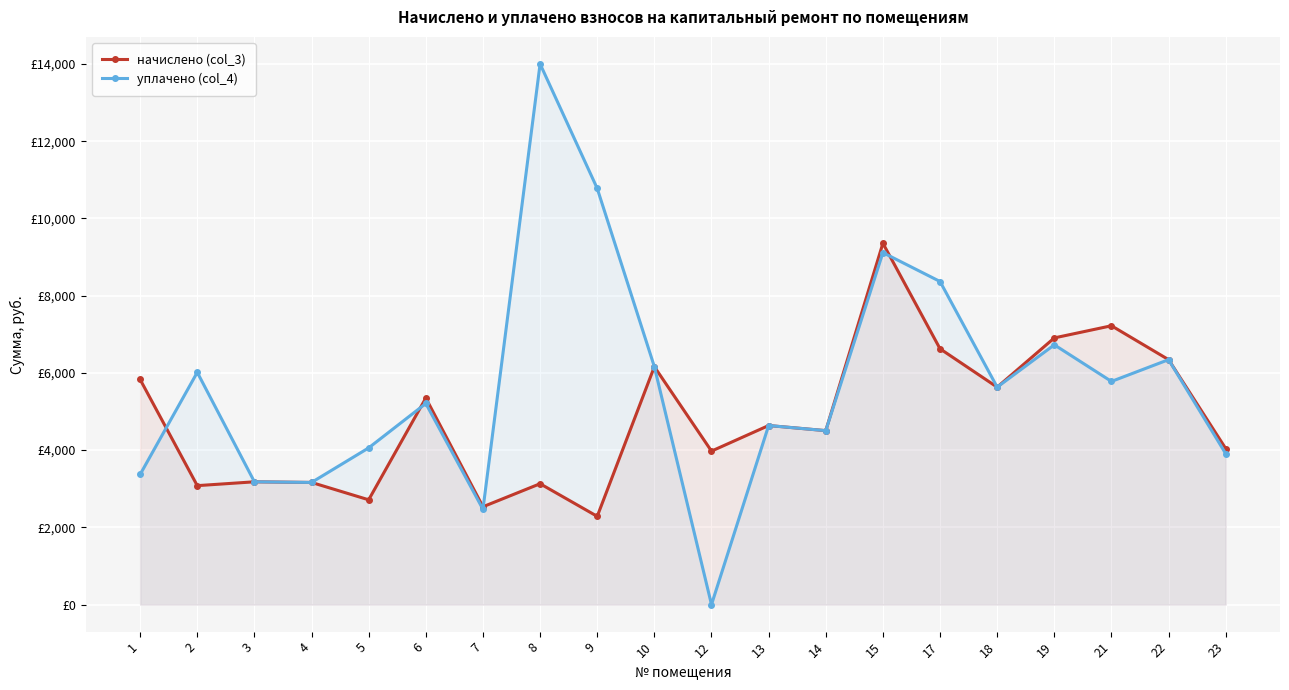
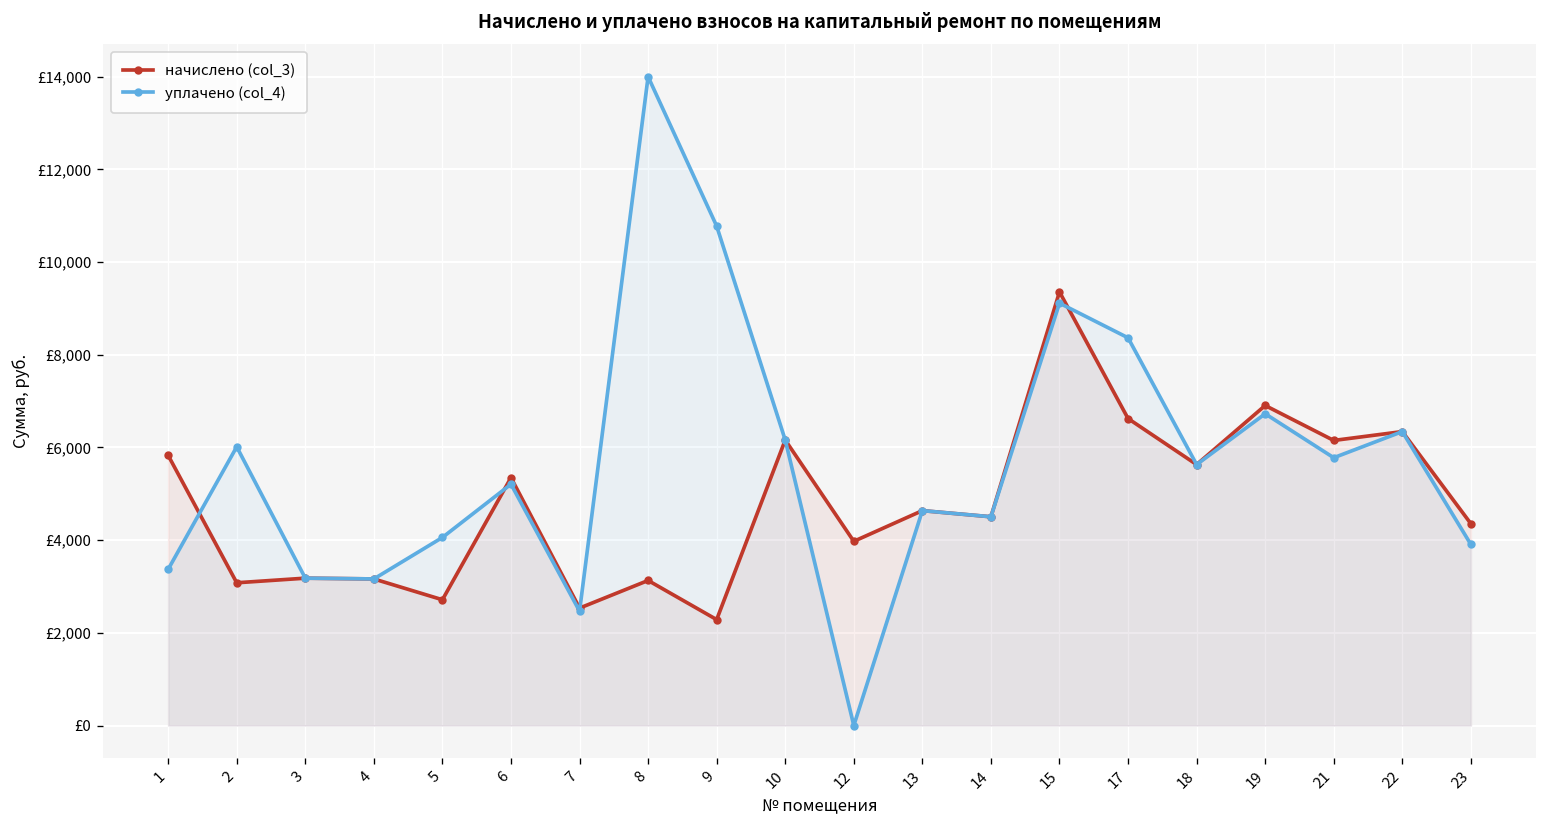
начислено (col_3), 21: £7,200 -> £6,200
начислено (col_3), 23: £4,000 -> £4,400
